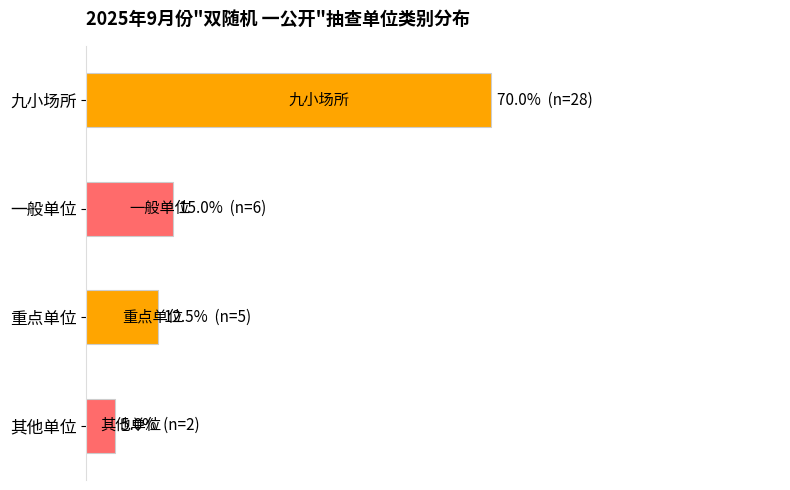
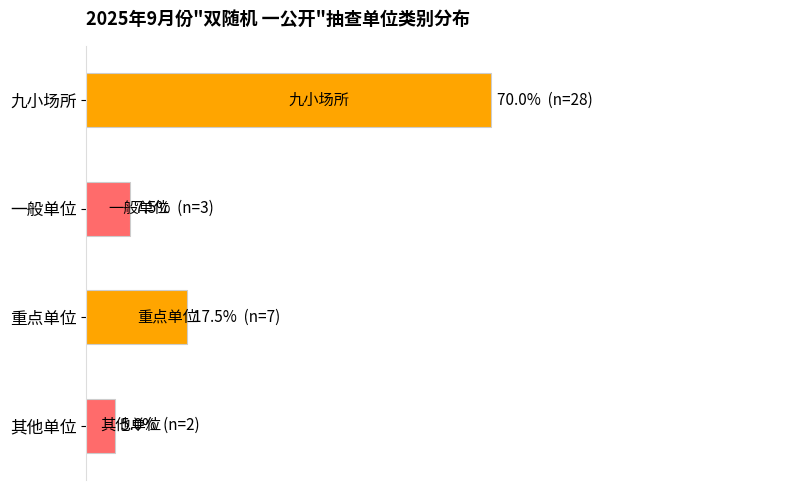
一般单位: 15.0% (n=6) -> 7.5% (n=3)
重点单位: 12.5% (n=5) -> 17.5% (n=7)
